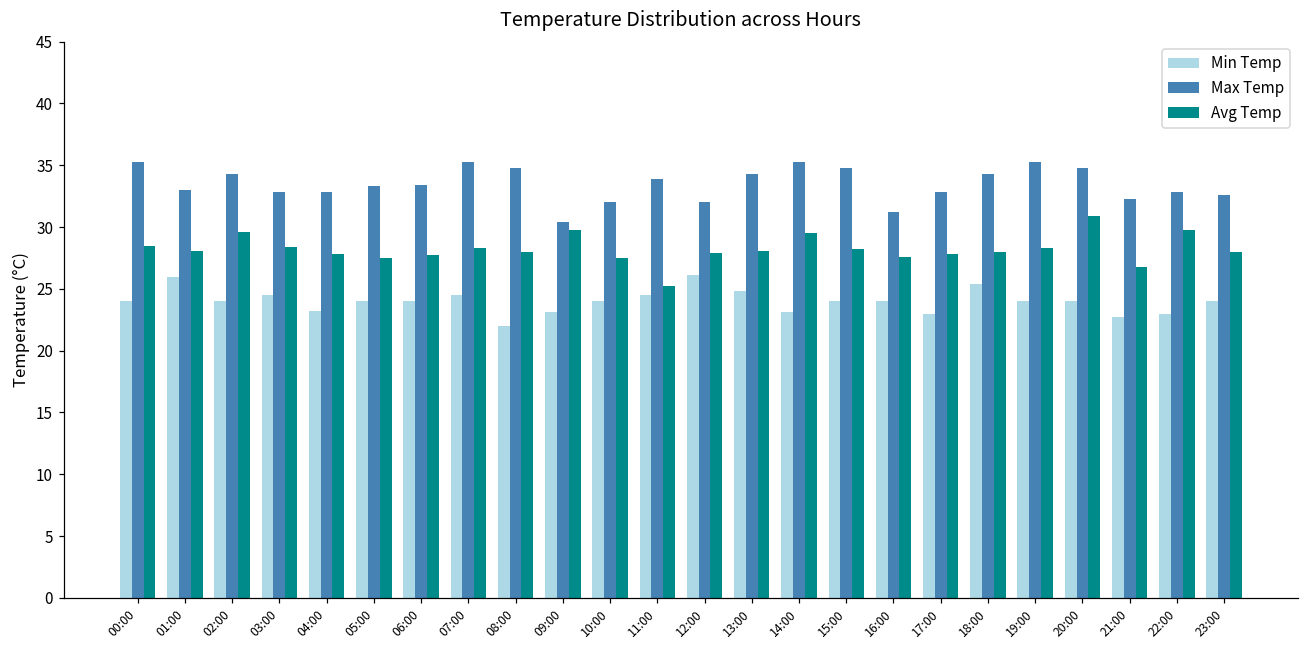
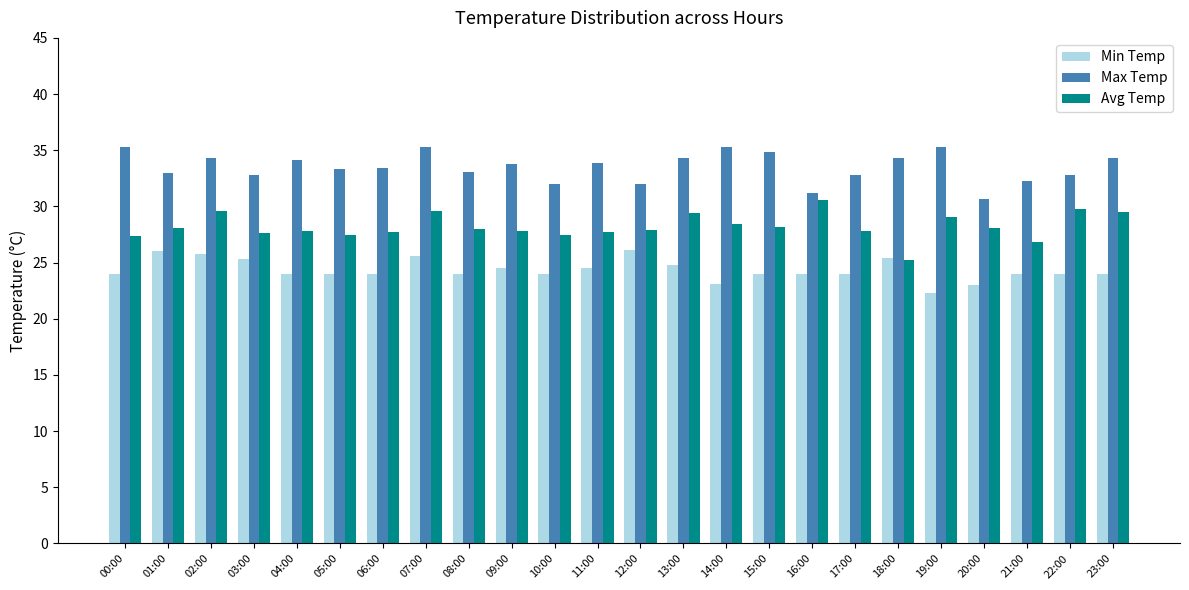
Avg Temp, 00:00: 28.5 -> 27.4
Min Temp, 02:00: 24.0 -> 25.8
Min Temp, 03:00: 24.5 -> 25.3
Avg Temp, 03:00: 28.4 -> 27.6
Min Temp, 04:00: 23.2 -> 24.0
Max Temp, 04:00: 32.8 -> 34.1
Min Temp, 07:00: 24.5 -> 25.6
Avg Temp, 07:00: 28.3 -> 29.6
Min Temp, 08:00: 22 -> 24
Max Temp, 08:00: 34.8 -> 33.1
Min Temp, 09:00: 23.1 -> 24.5
Max Temp, 09:00: 30.4 -> 33.8
Avg Temp, 09:00: 29.8 -> 27.8
Avg Temp, 11:00: 25.2 -> 27.7
Avg Temp, 13:00: 28.1 -> 29.4
Avg Temp, 14:00: 29.5 -> 28.4
Avg Temp, 16:00: 27.6 -> 30.6
Min Temp, 17:00: 23 -> 24
Avg Temp, 18:00: 28.0 -> 25.2
Min Temp, 19:00: 24.0 -> 22.3
Avg Temp, 19:00: 28.3 -> 29.1
Min Temp, 20:00: 24 -> 23
Max Temp, 20:00: 34.8 -> 30.7
Avg Temp, 20:00: 30.9 -> 28.1
Min Temp, 21:00: 22.7 -> 24.0
Min Temp, 22:00: 23 -> 24
Max Temp, 23:00: 32.6 -> 34.3
Avg Temp, 23:00: 28.0 -> 29.5
